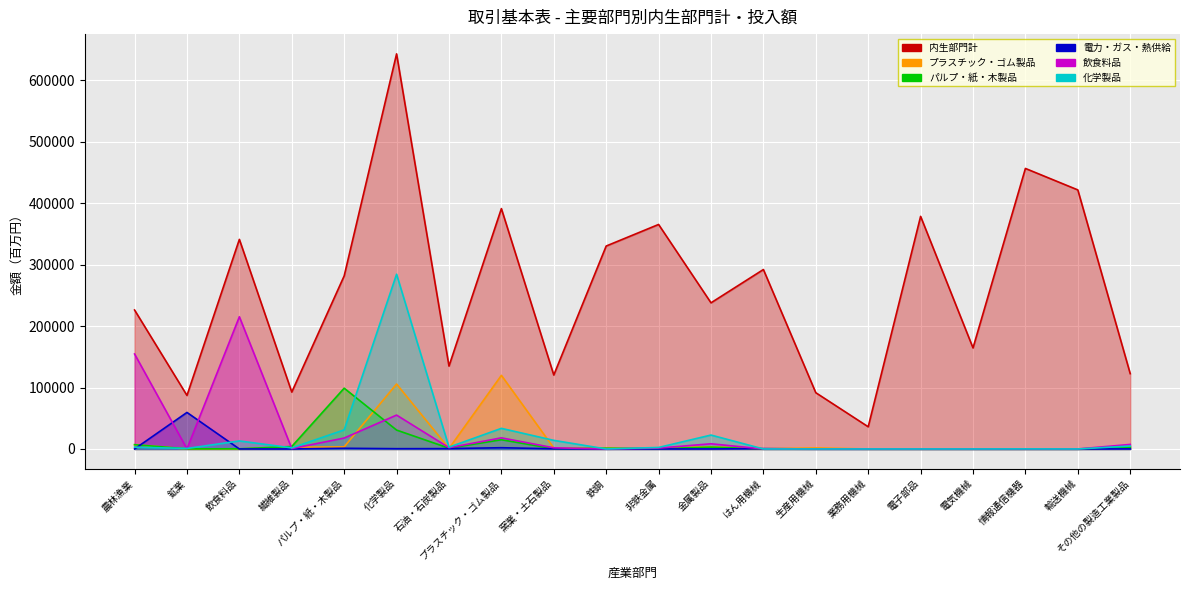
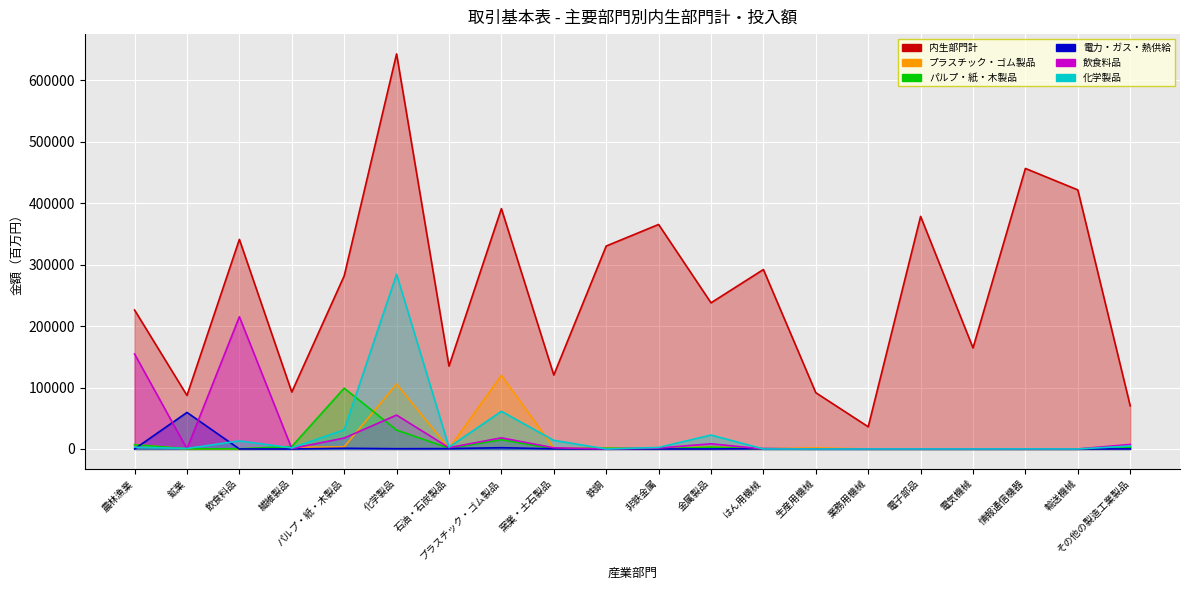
化学製品, プラスチック・ゴム製品: 30000 -> 60000
内生部門計, その他の製造工業製品: 120000 -> 70000
